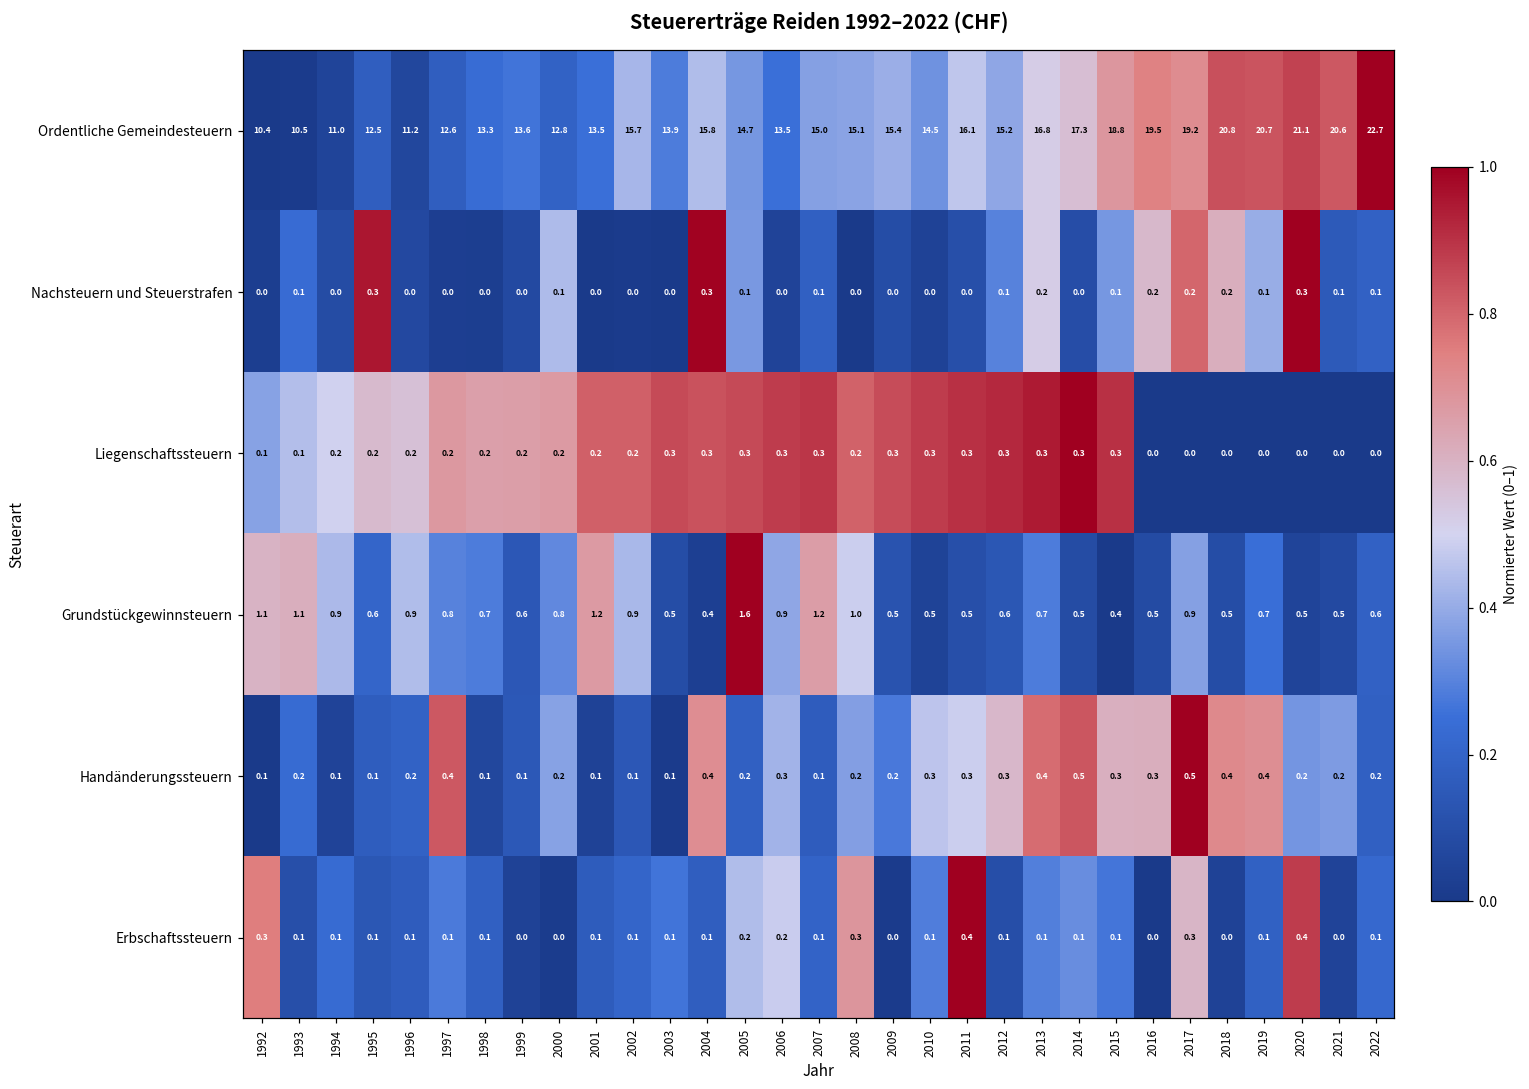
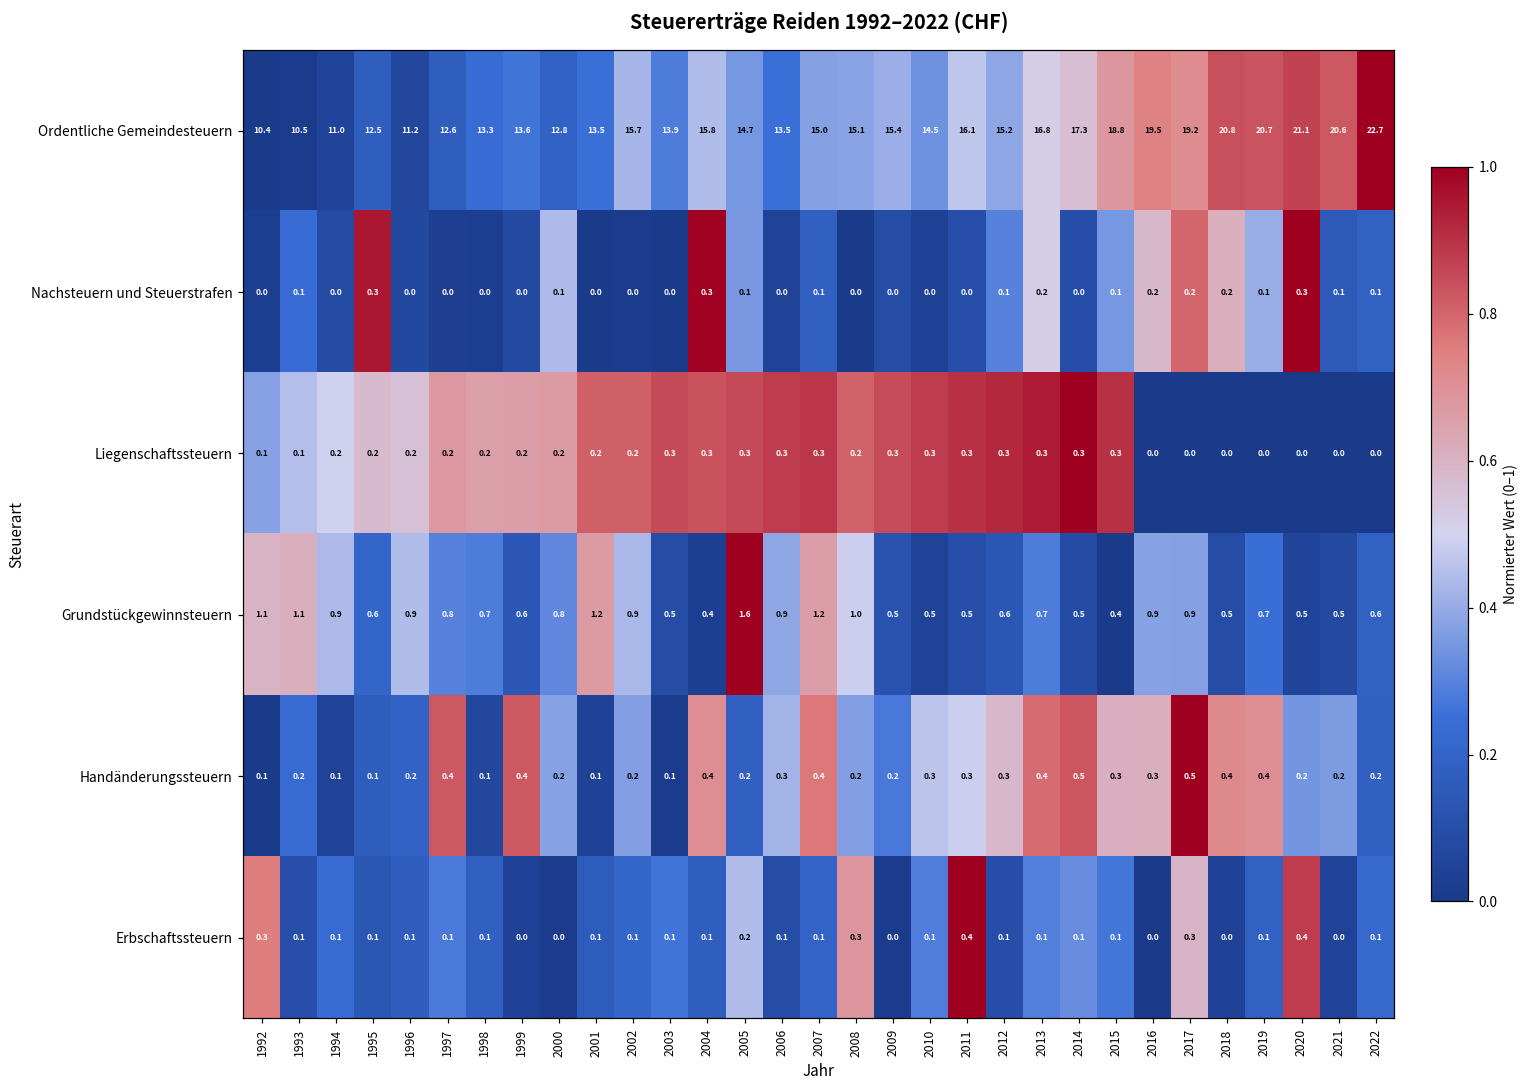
Grundstückgewinnsteuern, 2016: 0.5 -> 0.9
Handänderungssteuern, 1999: 0.1 -> 0.4
Handänderungssteuern, 2002: 0.1 -> 0.2
Handänderungssteuern, 2007: 0.1 -> 0.4
Erbschaftssteuern, 2006: 0.2 -> 0.1
